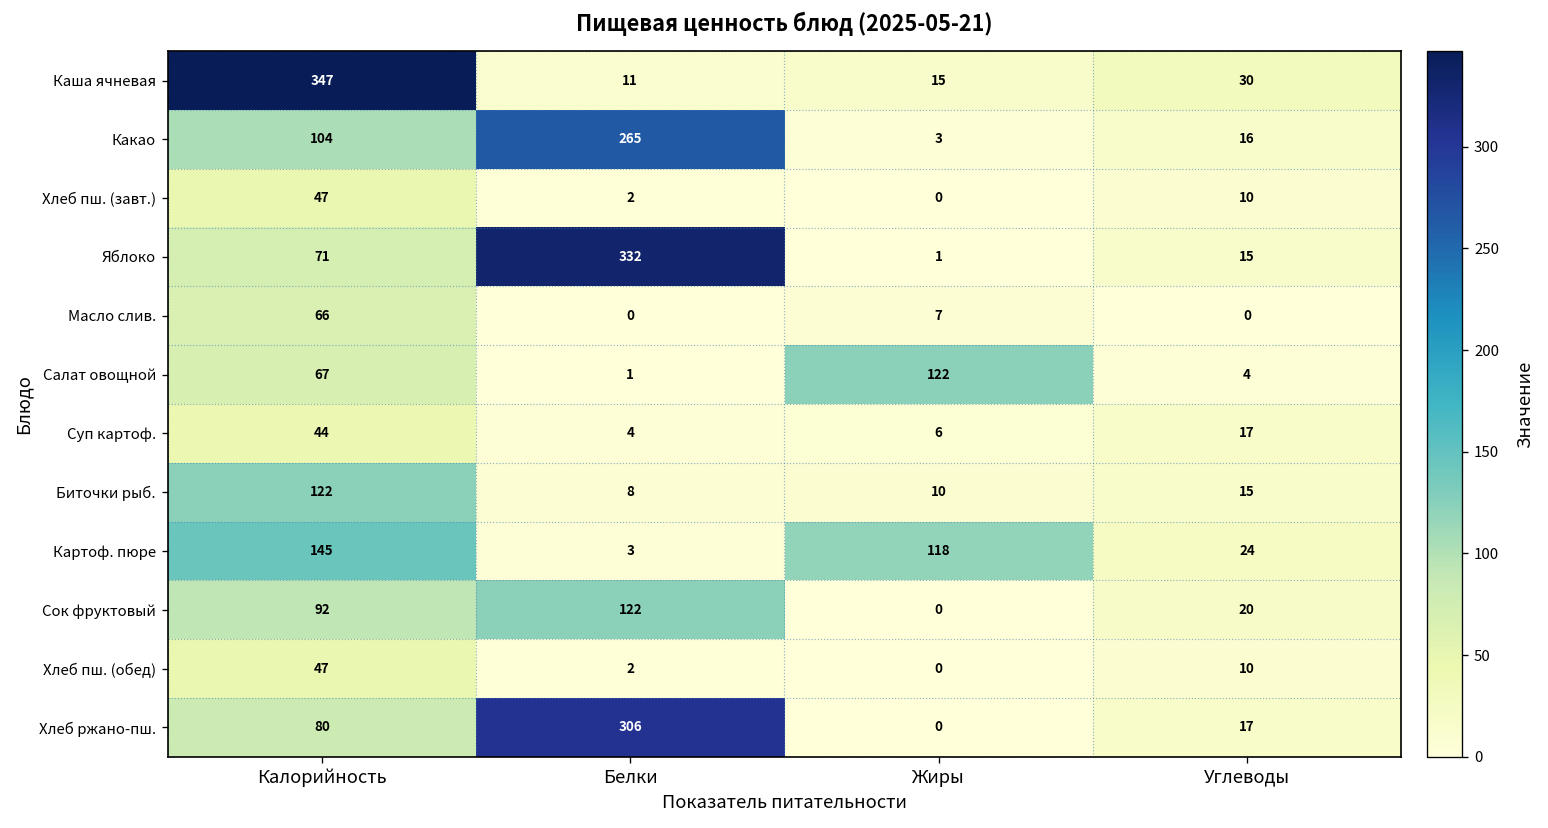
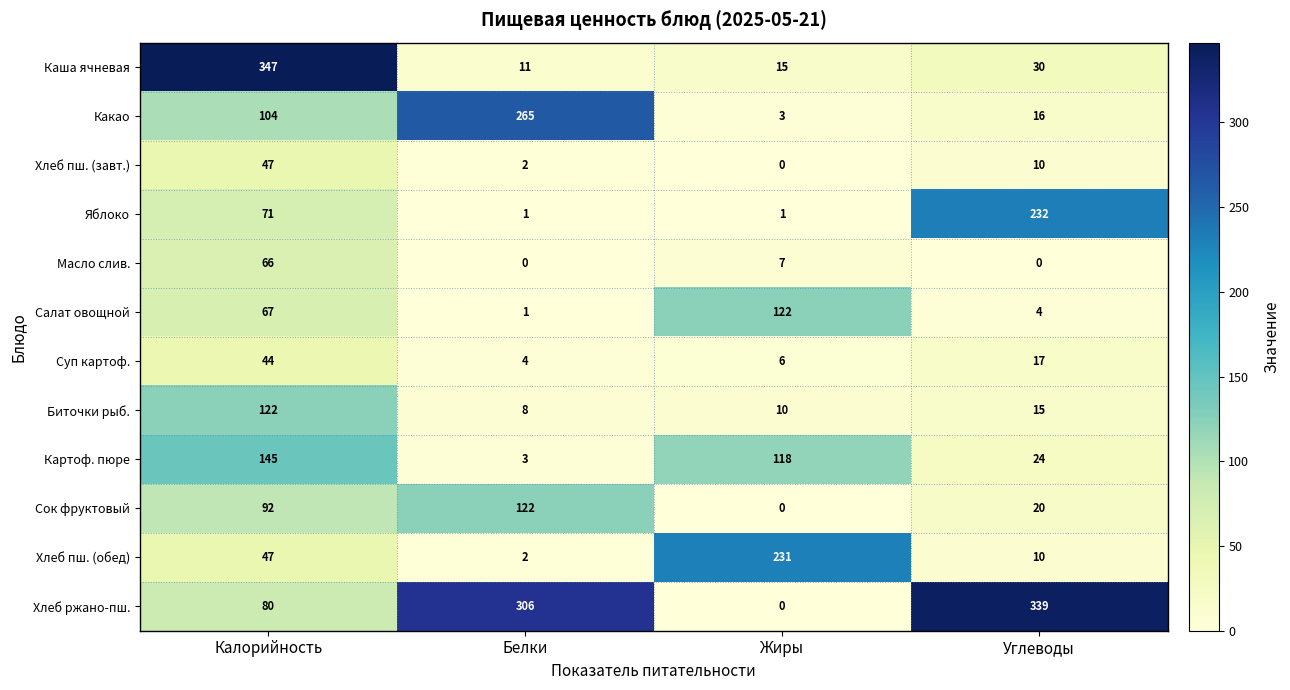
Яблоко, Белки: 332 -> 1
Яблоко, Углеводы: 15 -> 232
Хлеб пш. (обед), Жиры: 0 -> 231
Хлеб ржано-пш., Углеводы: 17 -> 339
